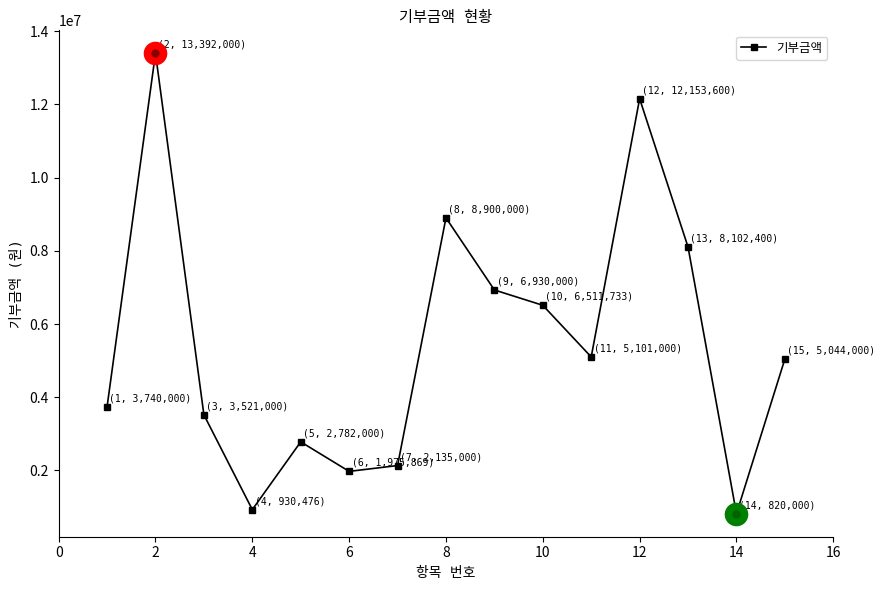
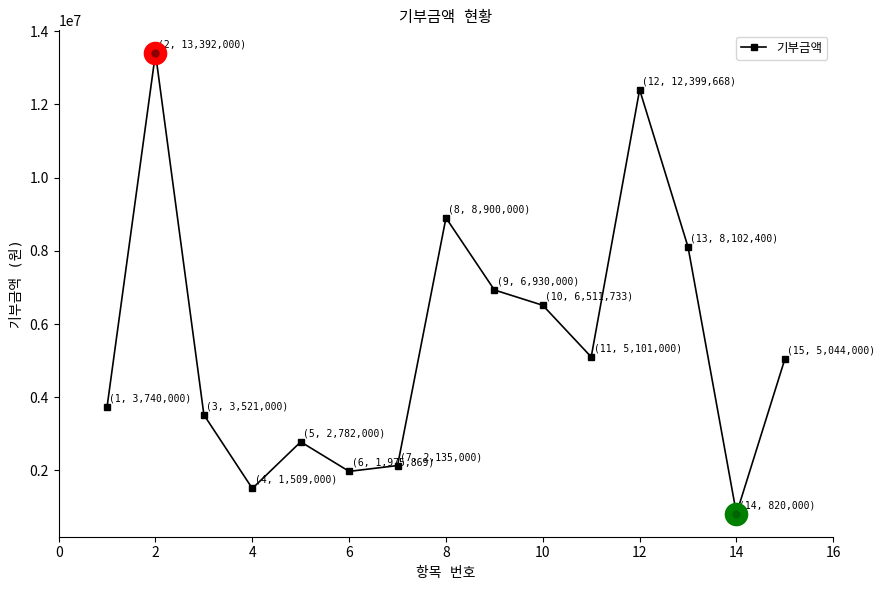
기부금액, 4: 930,476 -> 1,509,000
기부금액, 12: 12,153,600 -> 12,399,668
